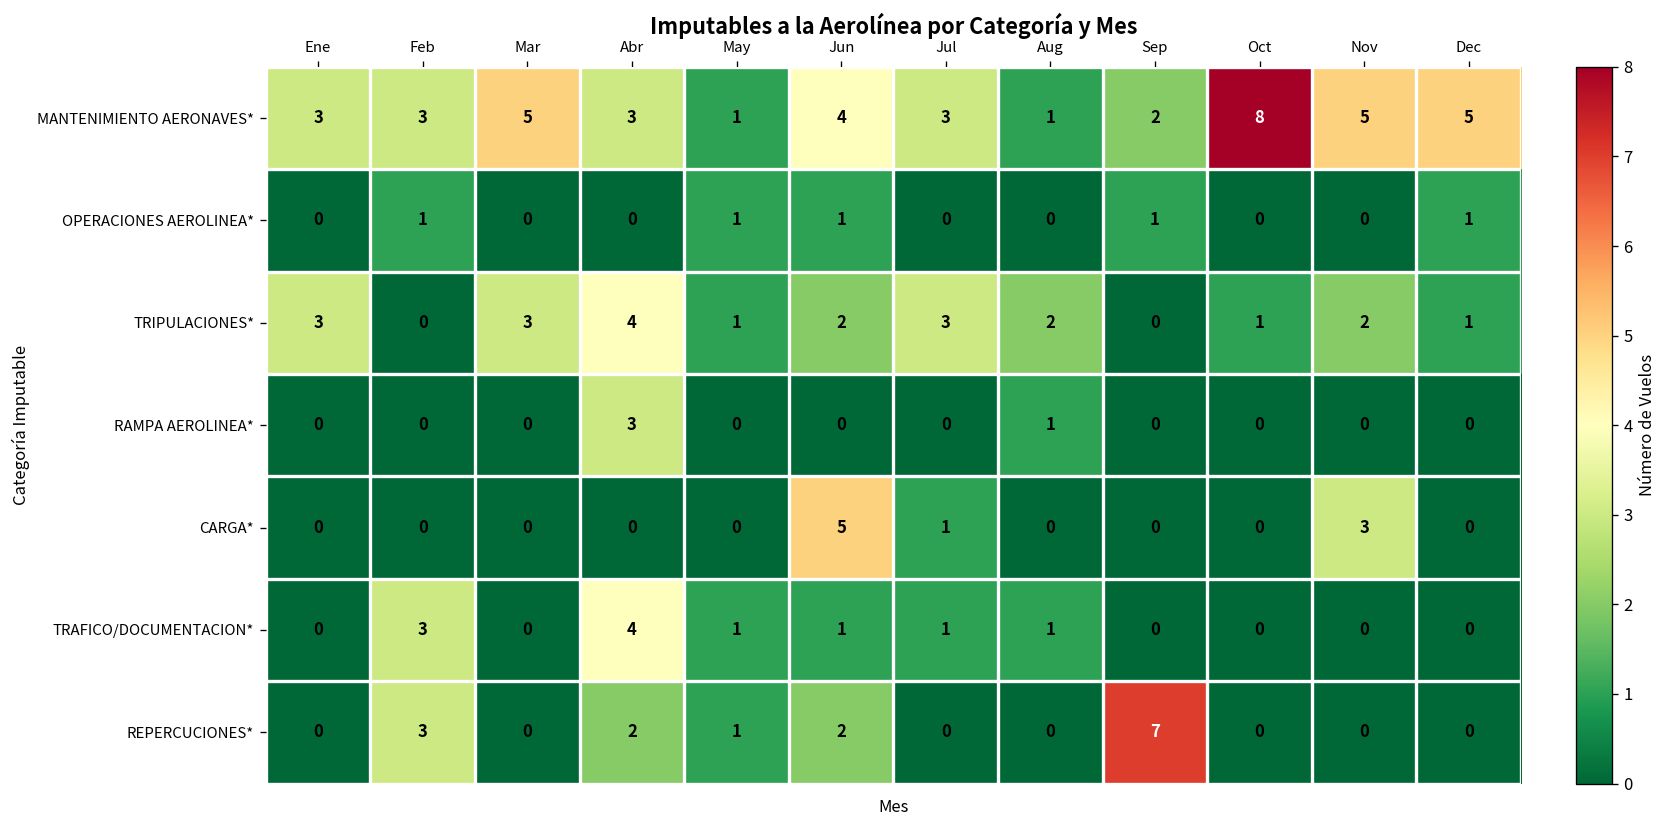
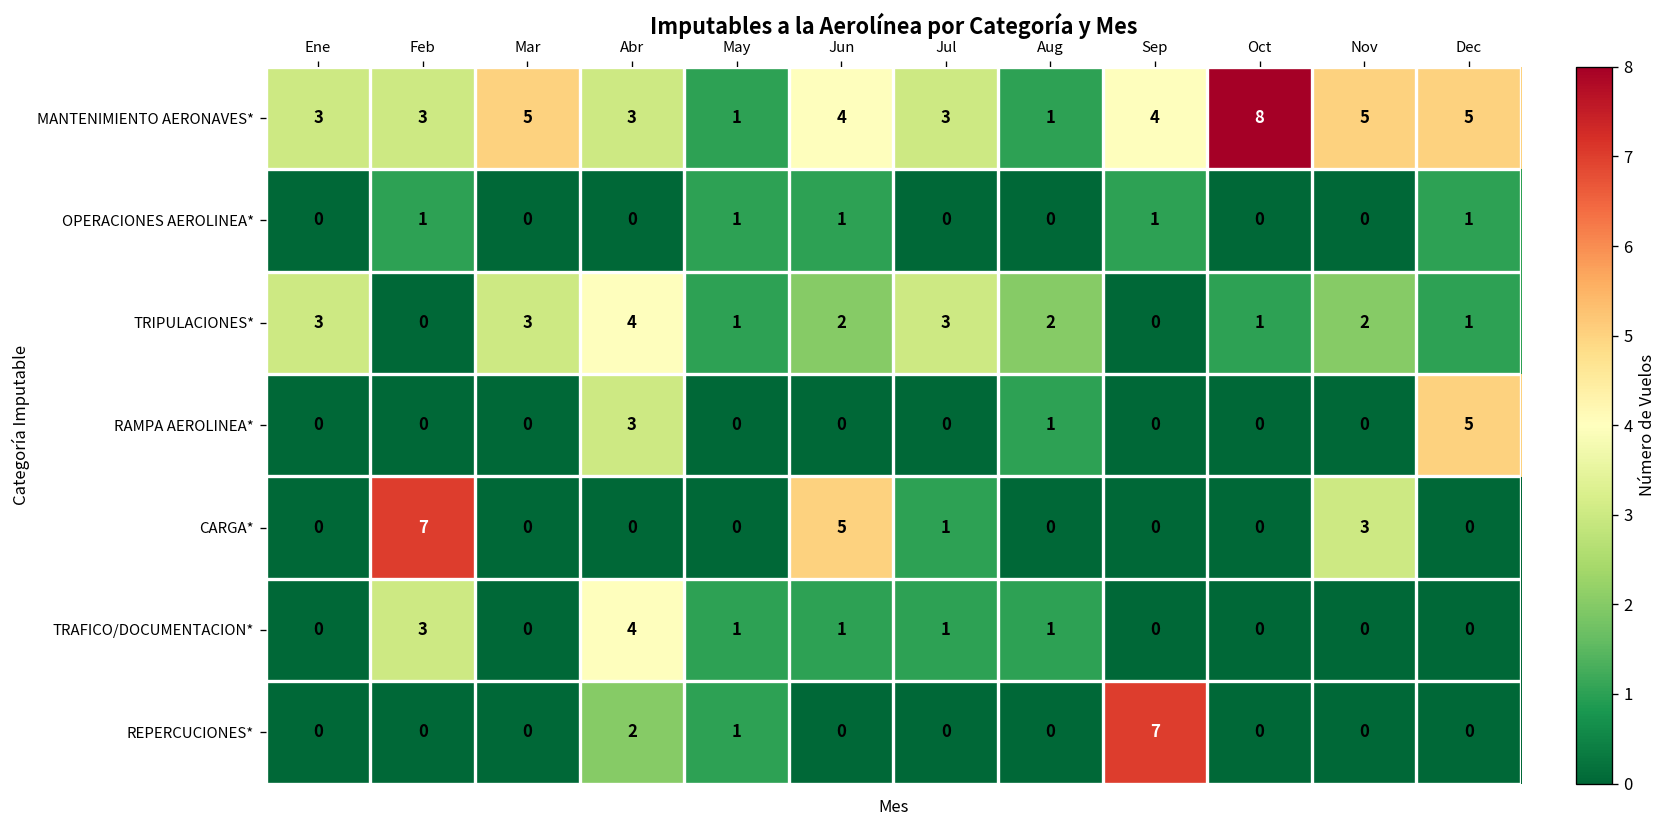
MANTENIMIENTO AERONAVES*, Sep: 2 -> 4
RAMPA AEROLINEA*, Dec: 0 -> 5
CARGA*, Feb: 0 -> 7
REPERCUCIONES*, Feb: 3 -> 0
REPERCUCIONES*, Jun: 2 -> 0
